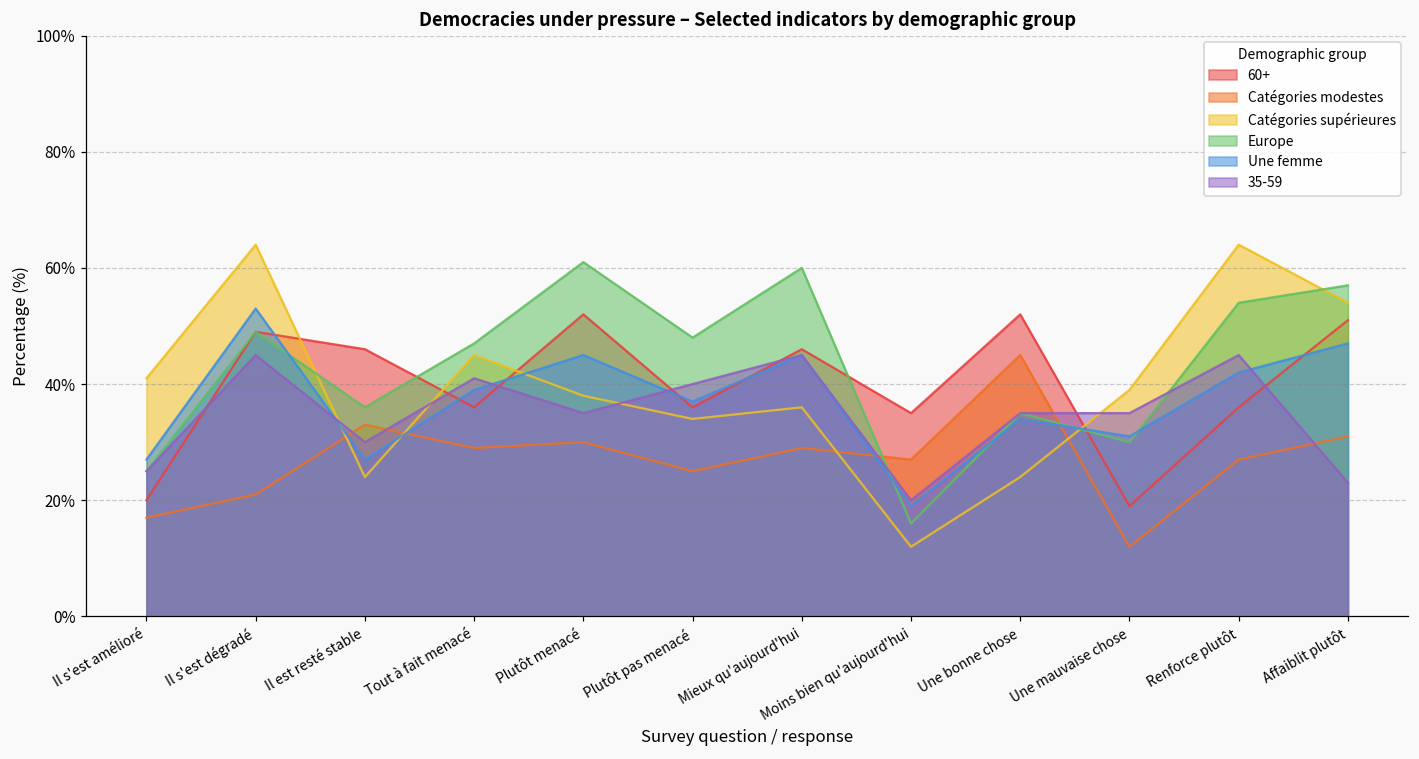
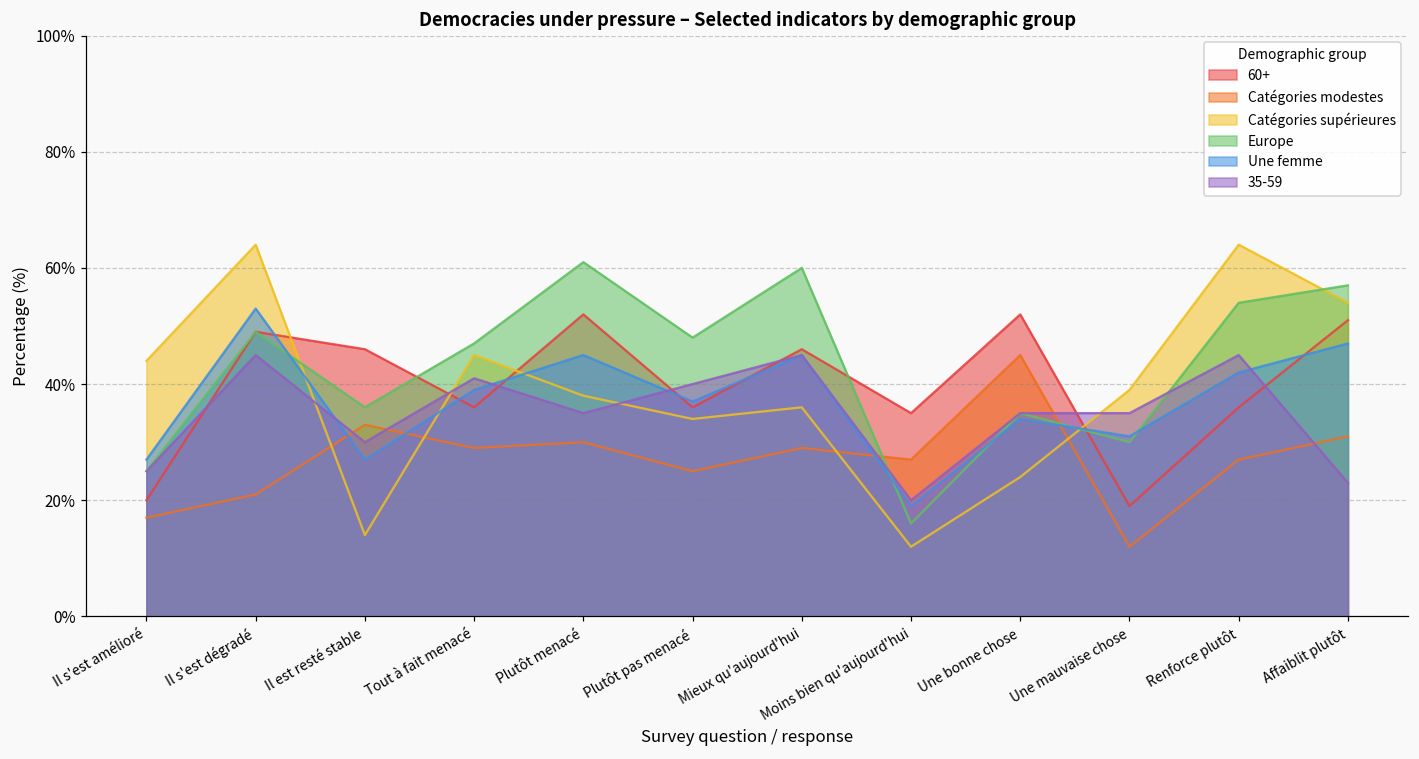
Catégories supérieures, Il s'est amélioré: 41% -> 44%
Catégories supérieures, Il est resté stable: 24% -> 14%
